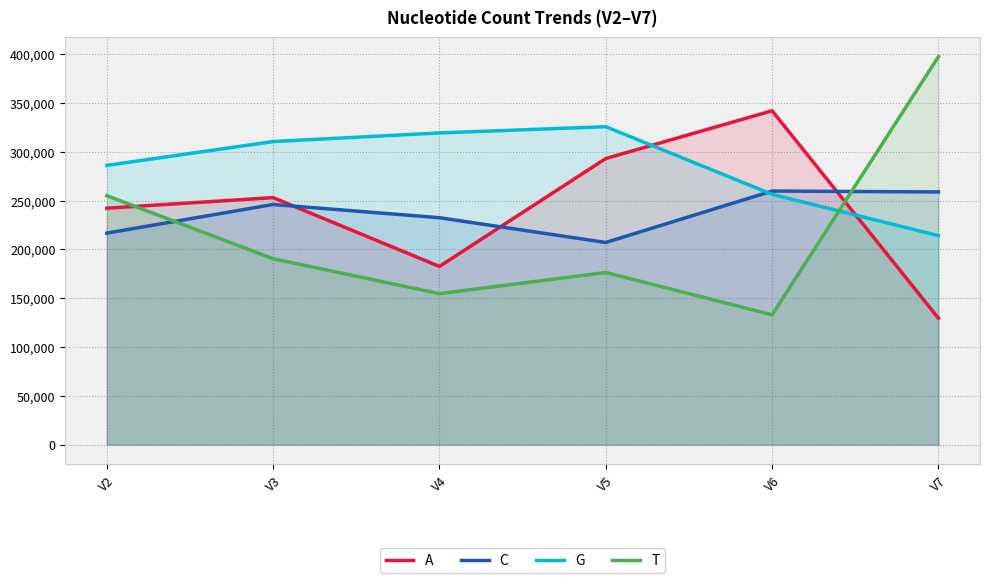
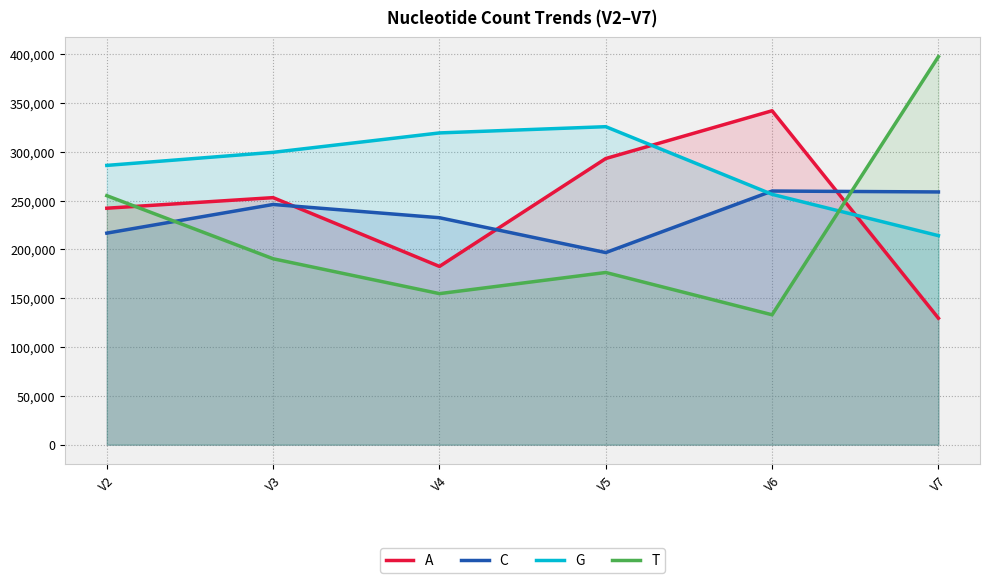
G, V3: 310,000 -> 300,000
C, V5: 210,000 -> 200,000
